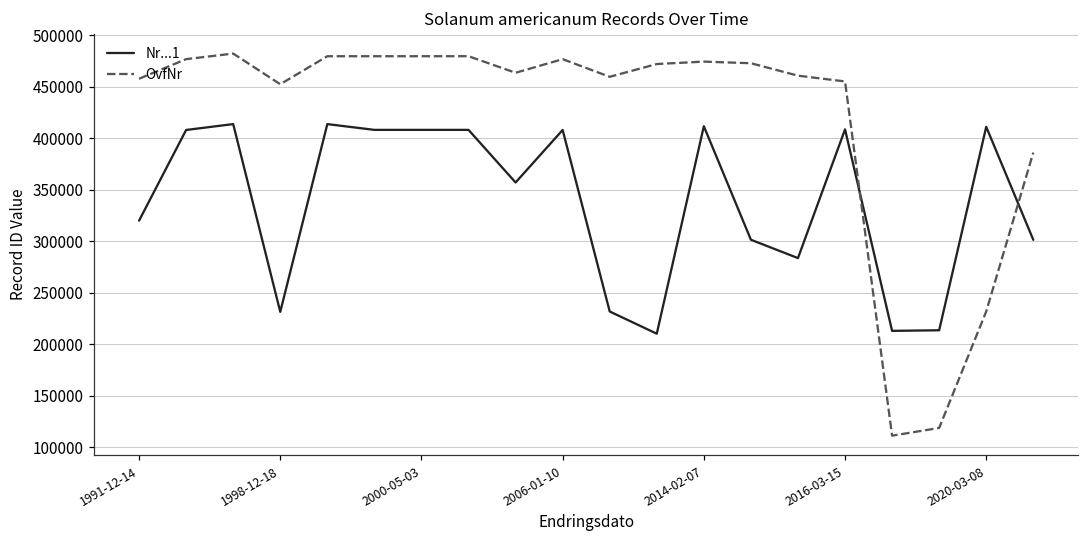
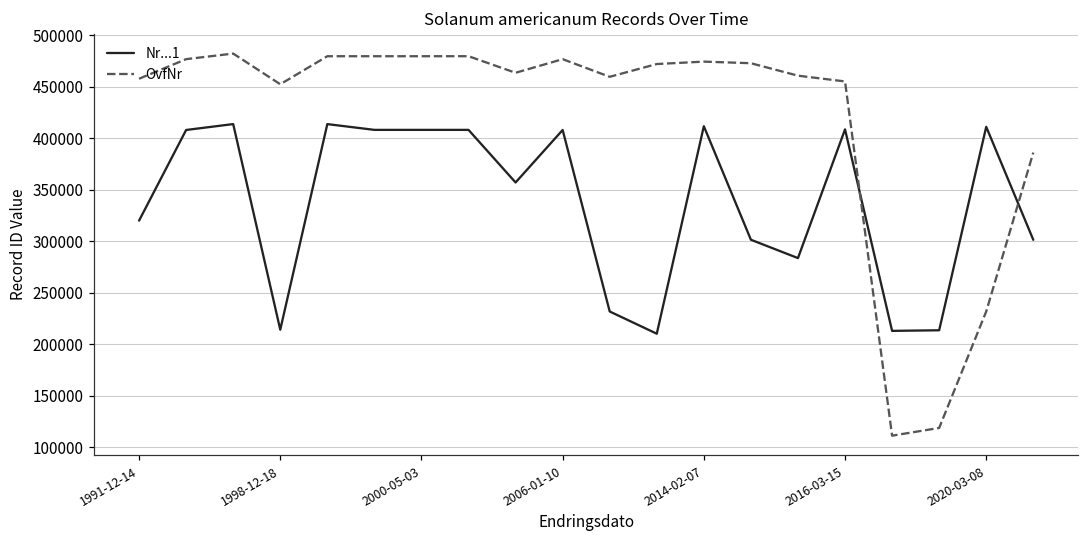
Nr...1, 1998-12-18: 230000 -> 210000
